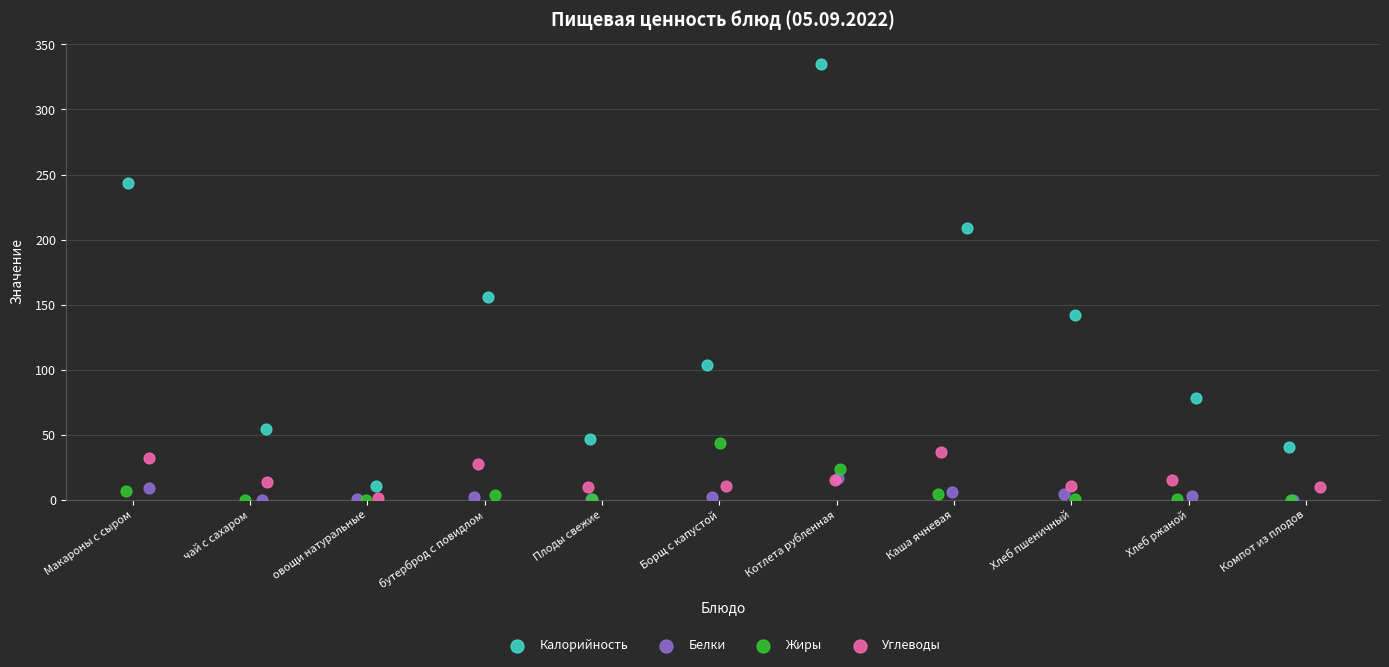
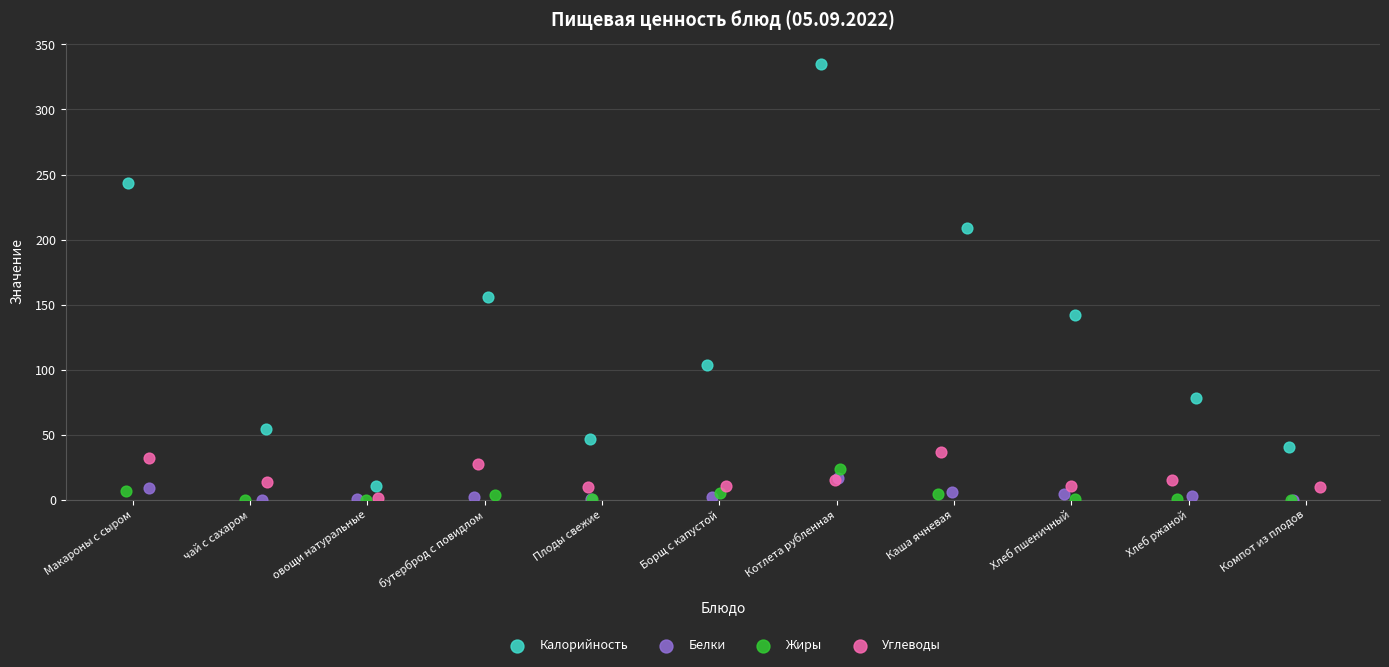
Жиры, Борщ с капустой: 43 -> 5
